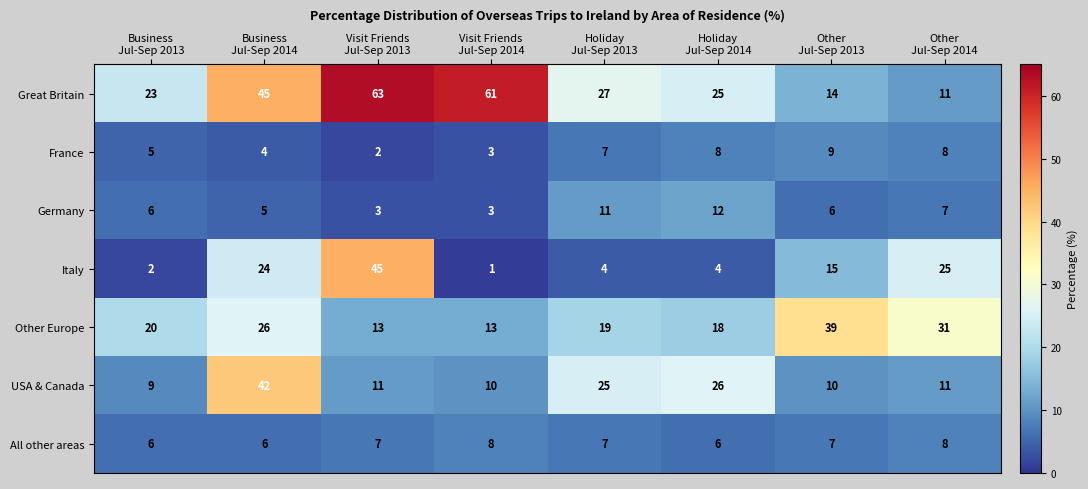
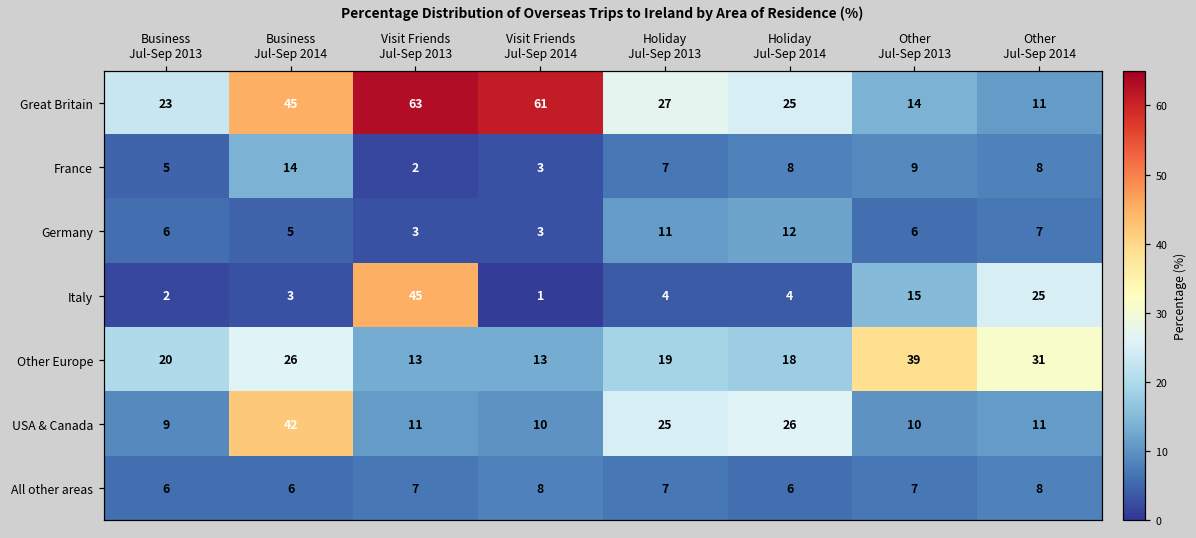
France, Business Jul-Sep 2014: 4 -> 14
Italy, Business Jul-Sep 2014: 24 -> 3
